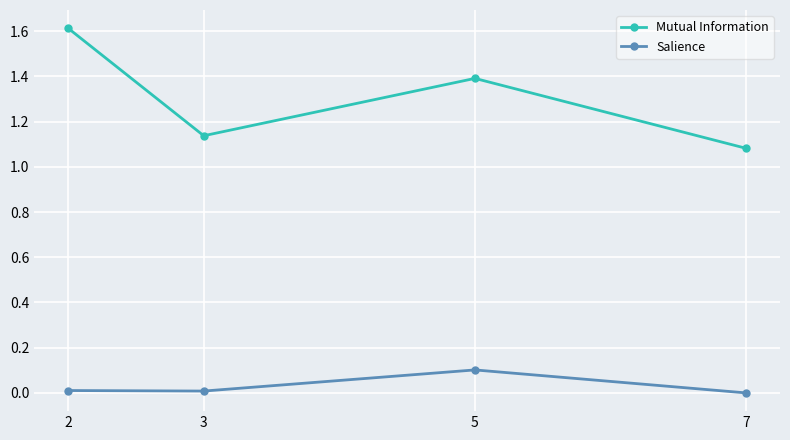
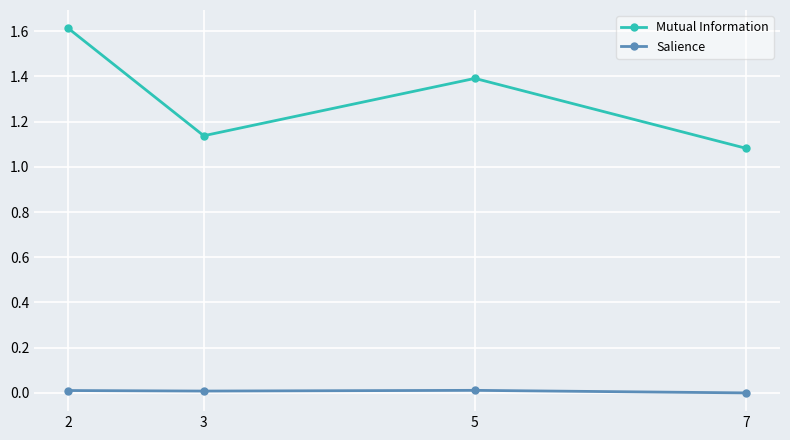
Salience, 5: 0.10 -> 0.01
